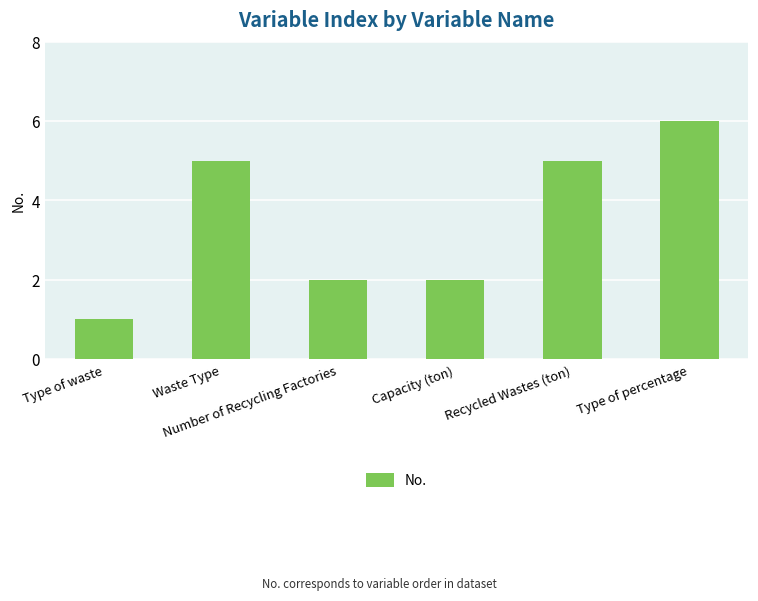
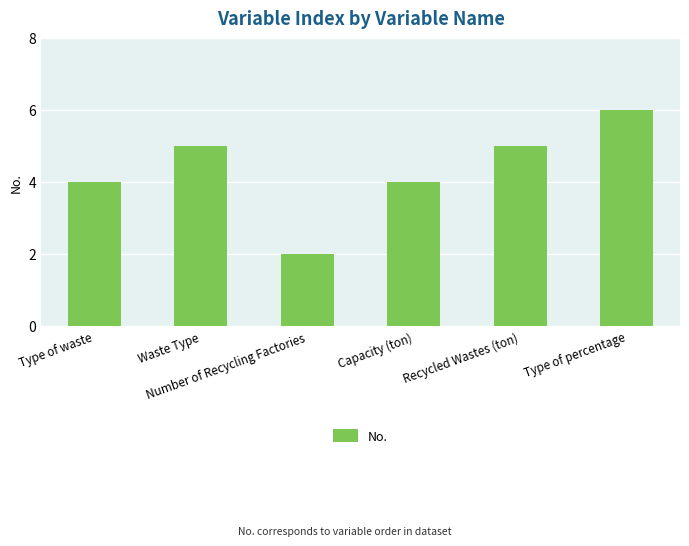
Type of waste: 1 -> 4
Capacity (ton): 2 -> 4
